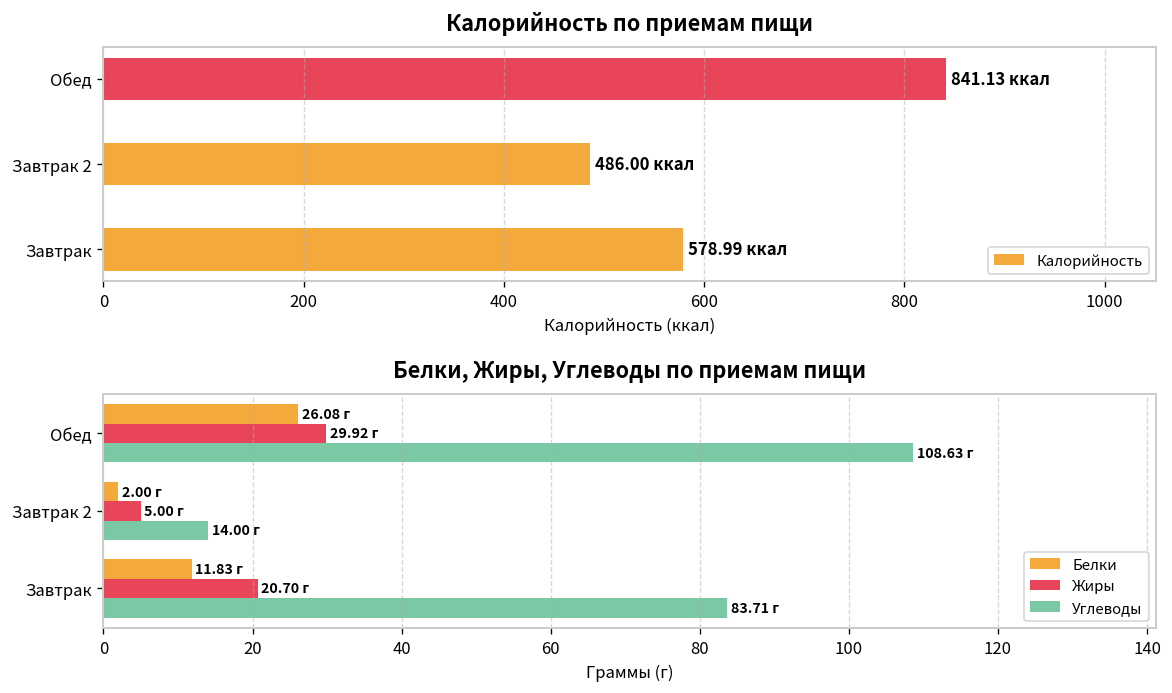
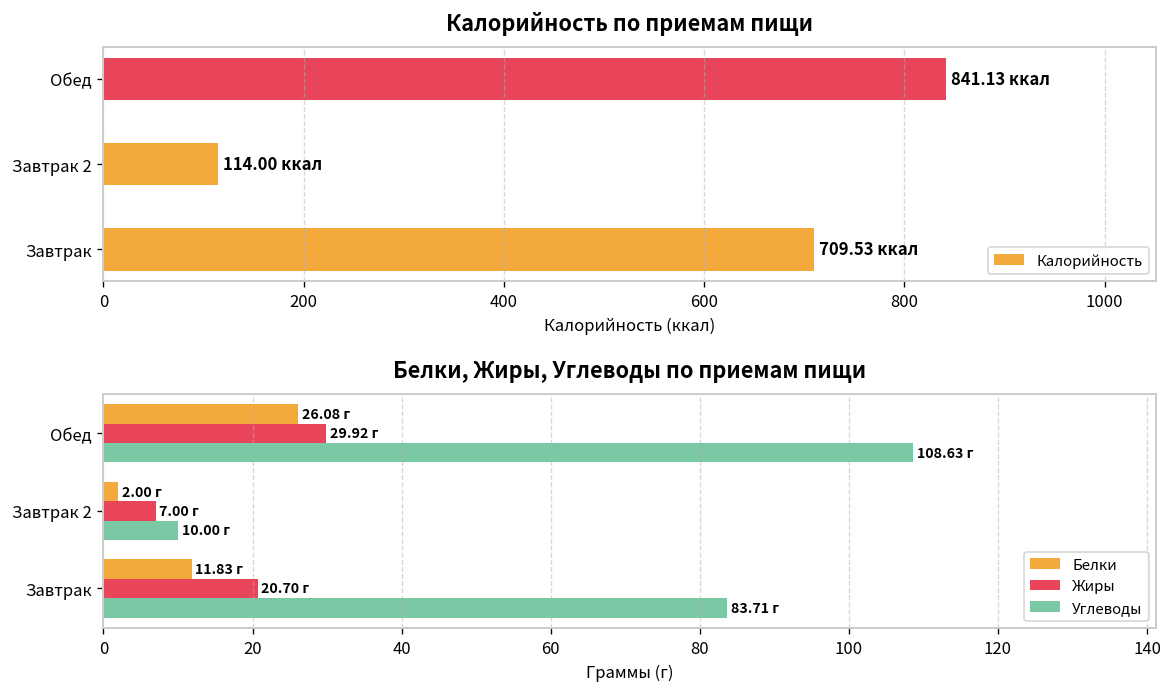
Калорийность по приемам пищи, Завтрак 2: 486.00 -> 114.00
Калорийность по приемам пищи, Завтрак: 578.99 -> 709.53
Белки, Жиры, Углеводы по приемам пищи, Жиры, Завтрак 2: 5.00 -> 7.00
Белки, Жиры, Углеводы по приемам пищи, Углеводы, Завтрак 2: 14.00 -> 10.00
